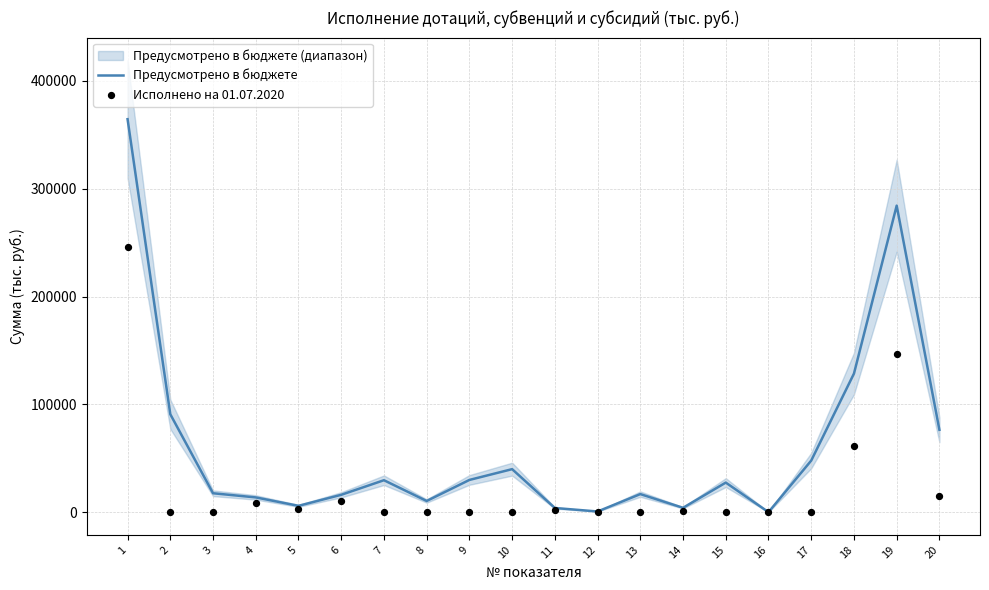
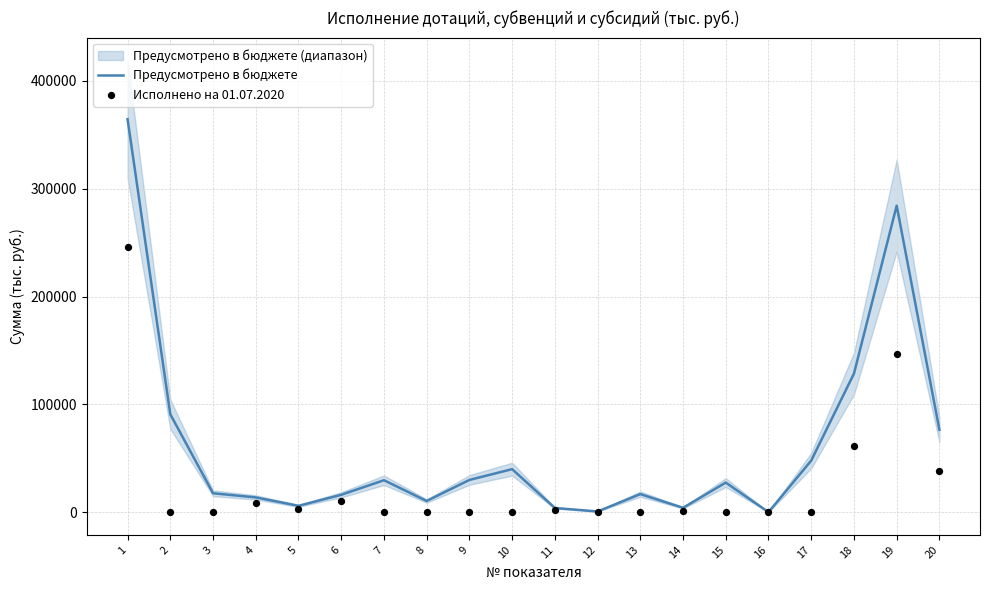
Исполнено на 01.07.2020, 20: 15000 -> 38000
